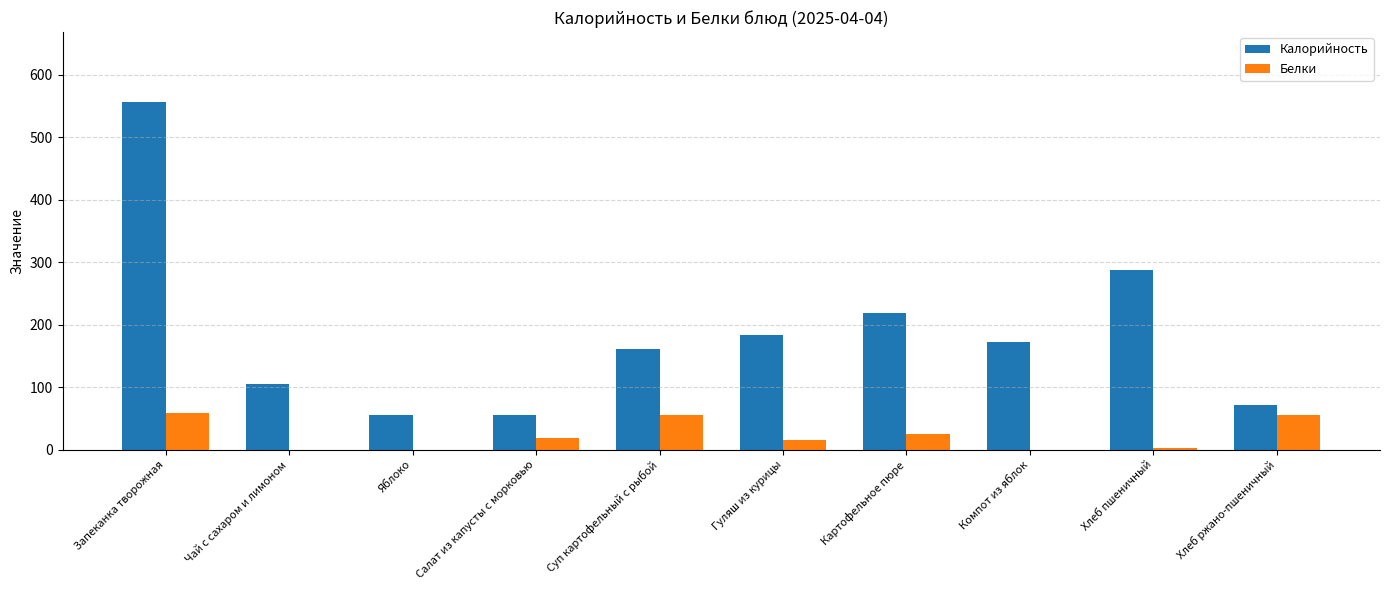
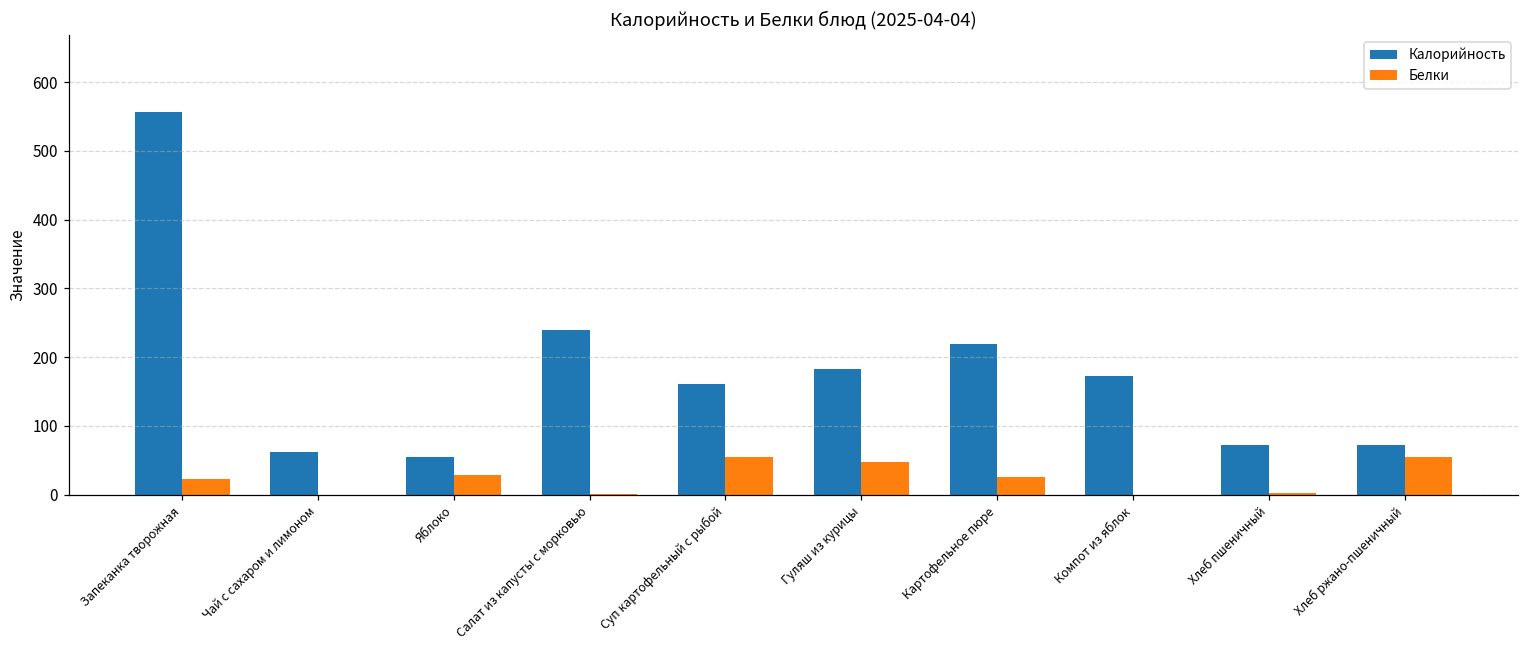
Белки, Запеканка творожная: 60 -> 20
Калорийность, Чай с сахаром и лимоном: 110 -> 60
Белки, Яблоко: 0 -> 30
Калорийность, Салат из капусты с морковью: 60 -> 240
Белки, Салат из капусты с морковью: 20 -> 0
Белки, Гуляш из курицы: 20 -> 50
Калорийность, Хлеб пшеничный: 290 -> 70
